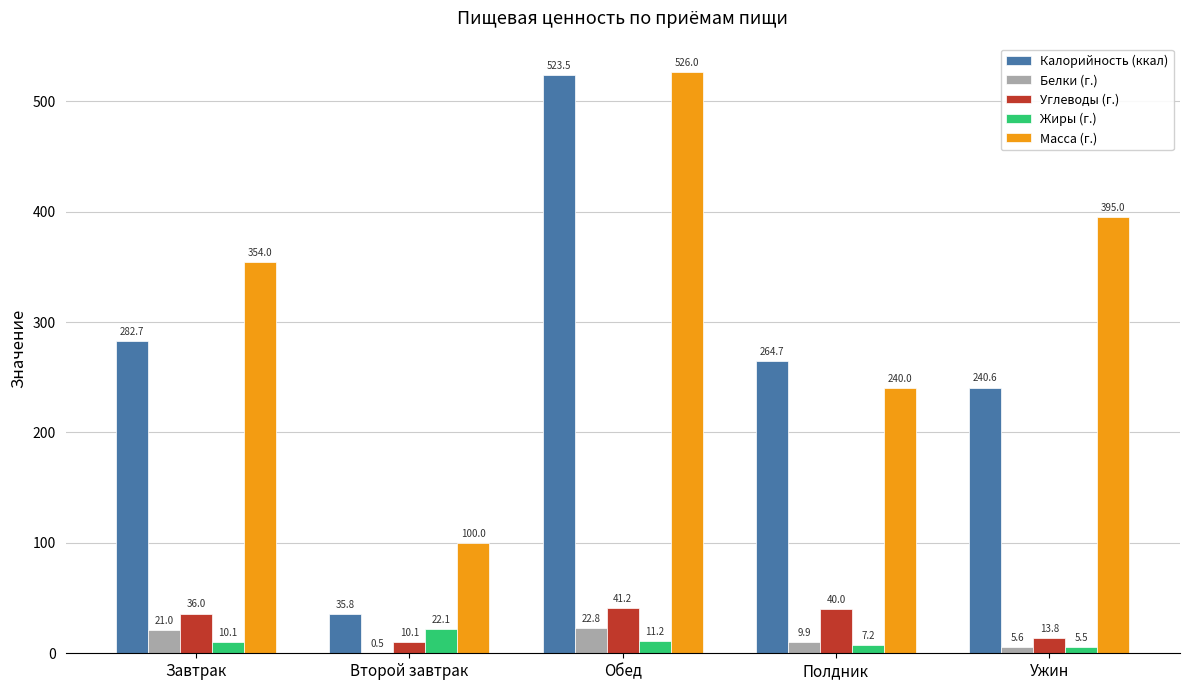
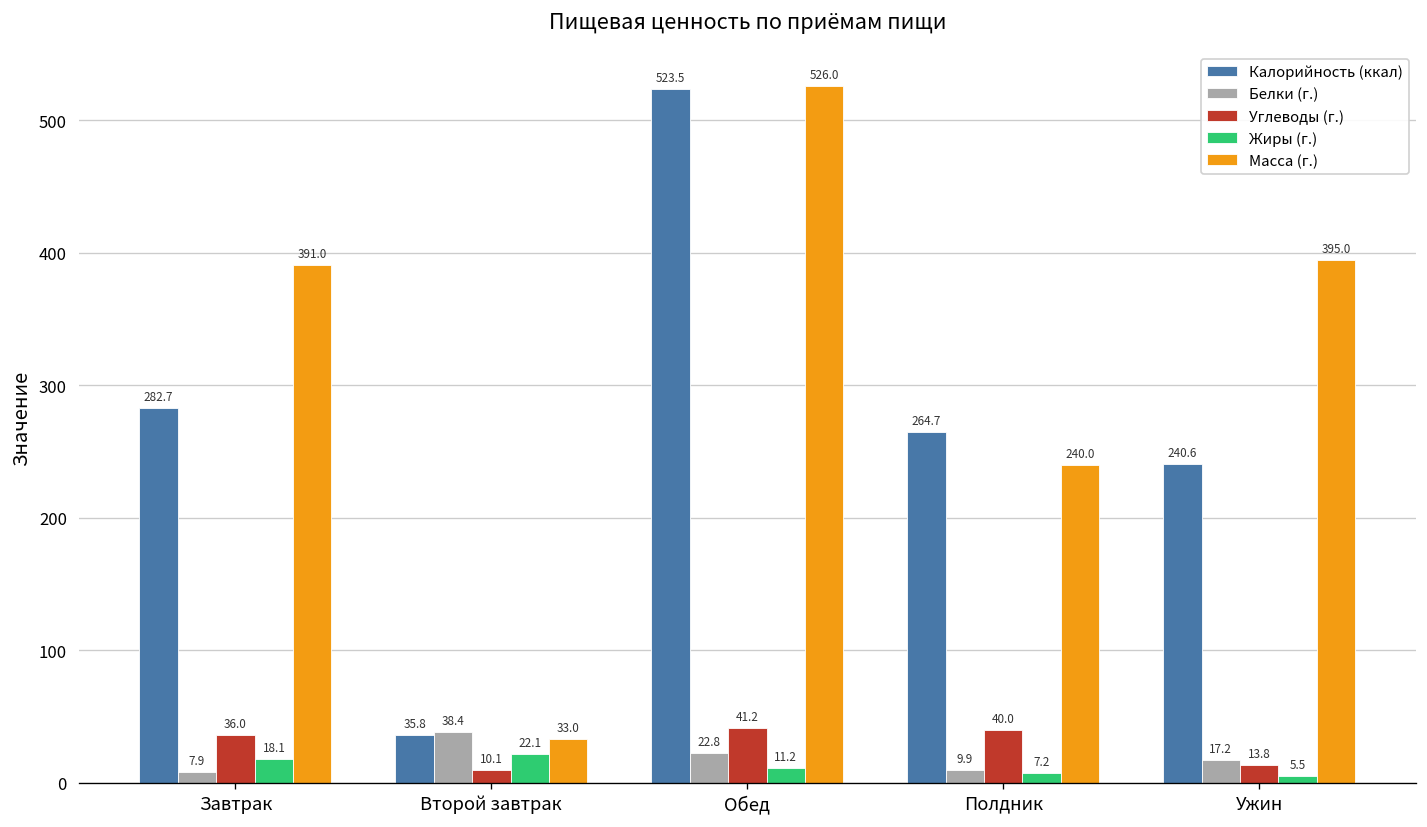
Белки (г.), Завтрак: 21.0 -> 7.9
Жиры (г.), Завтрак: 10.1 -> 18.1
Масса (г.), Завтрак: 354.0 -> 391.0
Белки (г.), Второй завтрак: 0.5 -> 38.4
Масса (г.), Второй завтрак: 100.0 -> 33.0
Белки (г.), Ужин: 5.6 -> 17.2
